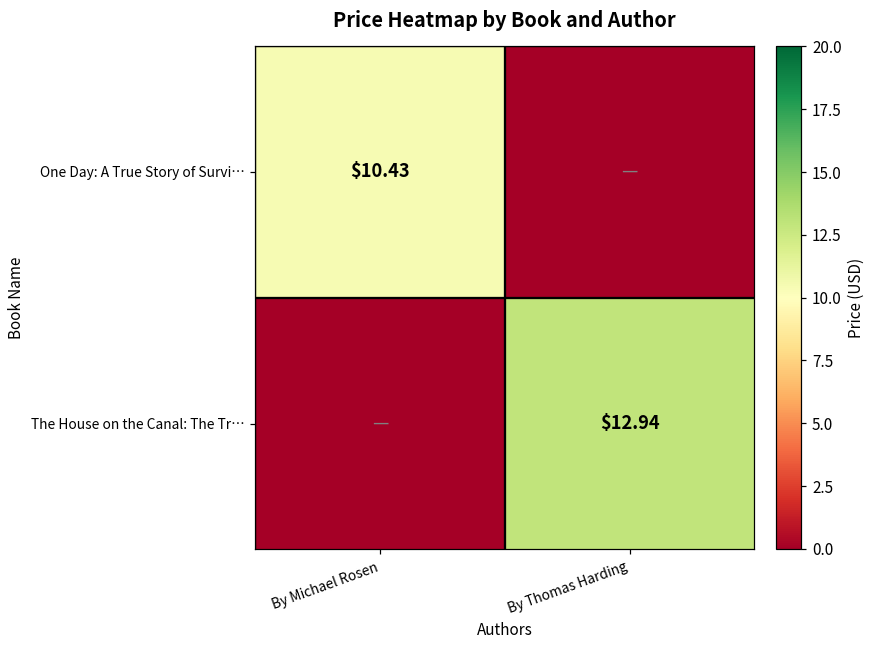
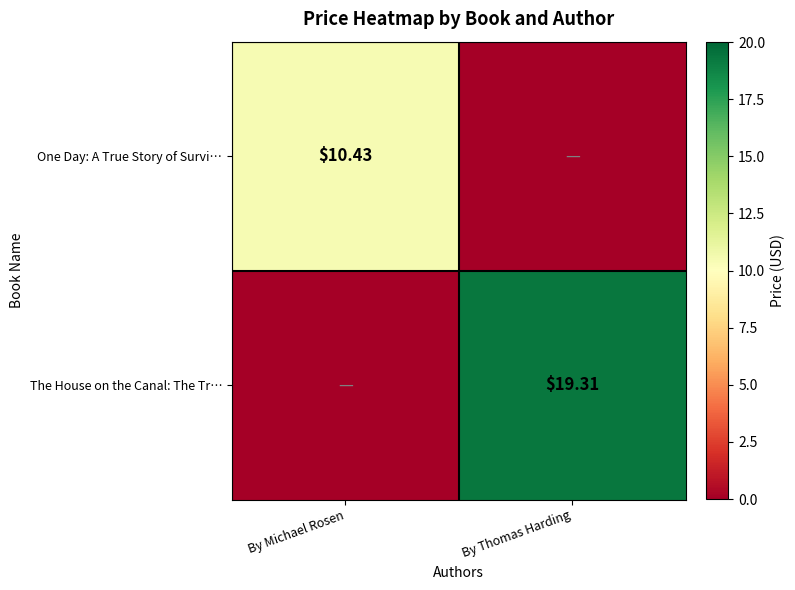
The House on the Canal: The Tr…, By Thomas Harding: $12.94 -> $19.31
